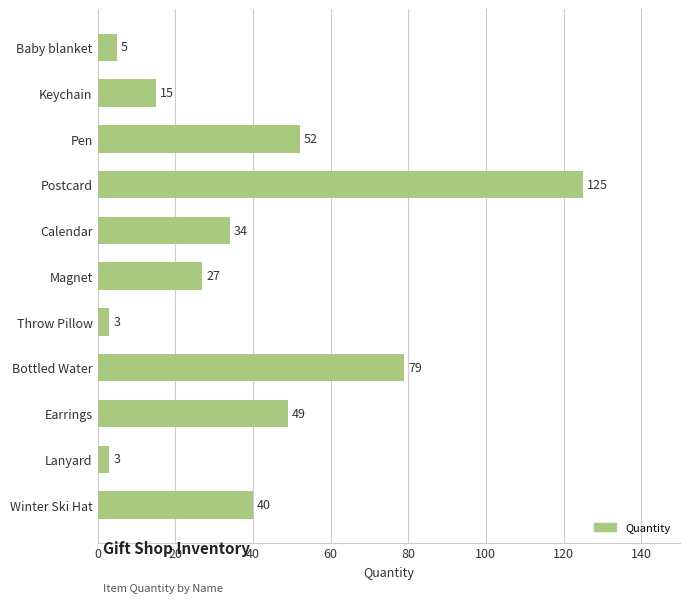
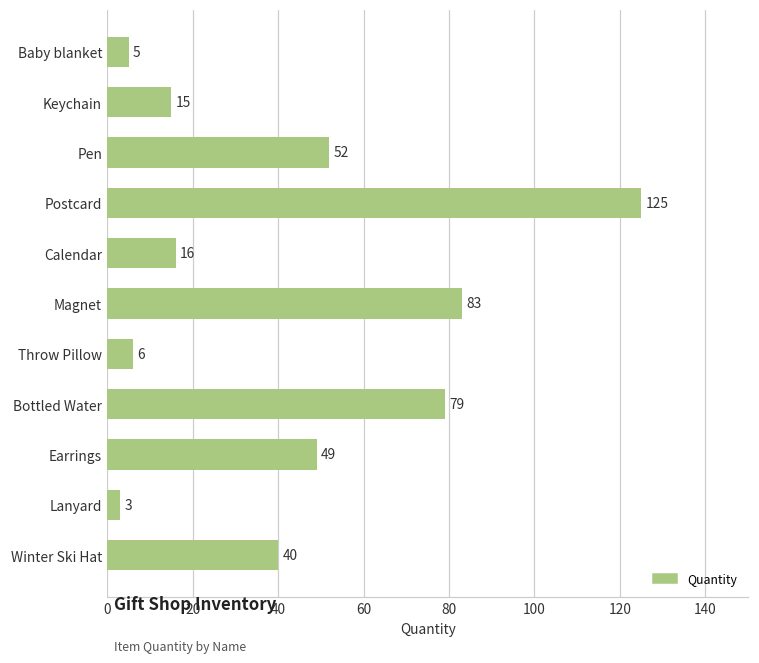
Calendar: 34 -> 16
Magnet: 27 -> 83
Throw Pillow: 3 -> 6
